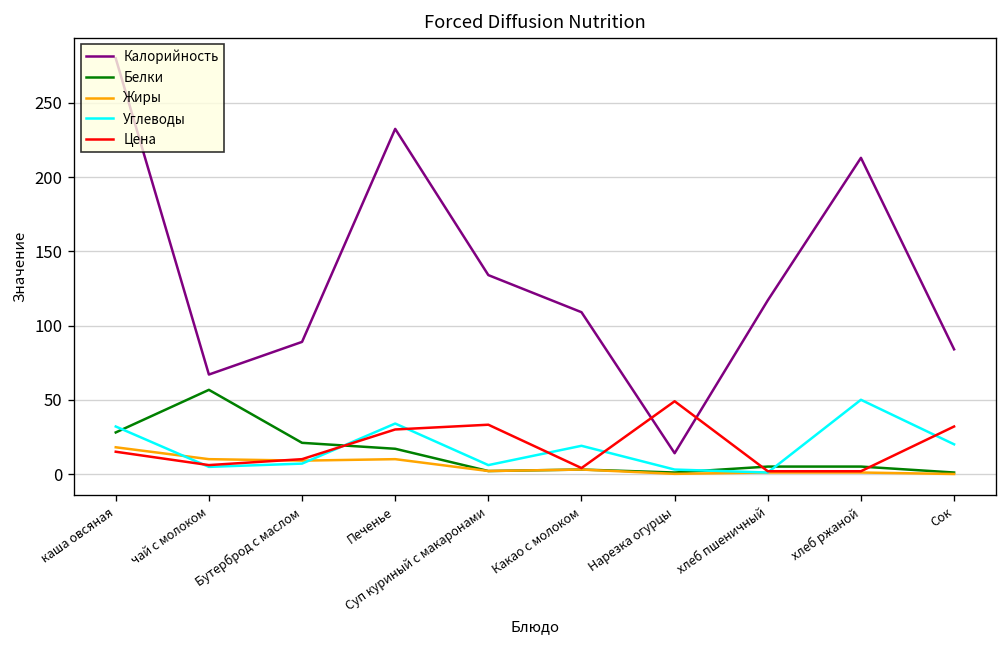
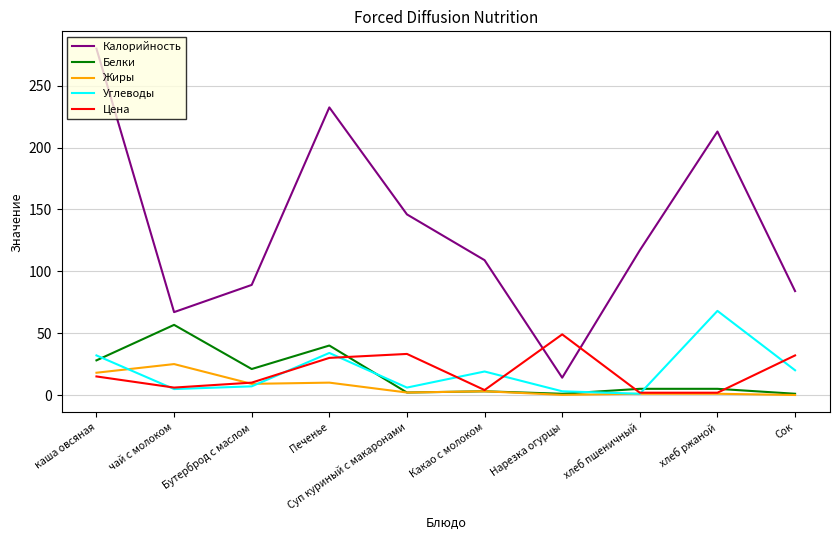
Жиры, чай с молоком: 10 -> 25
Белки, Печенье: 17 -> 40
Калорийность, Суп куриный с макаронами: 134 -> 146
Углеводы, хлеб ржаной: 50 -> 68
